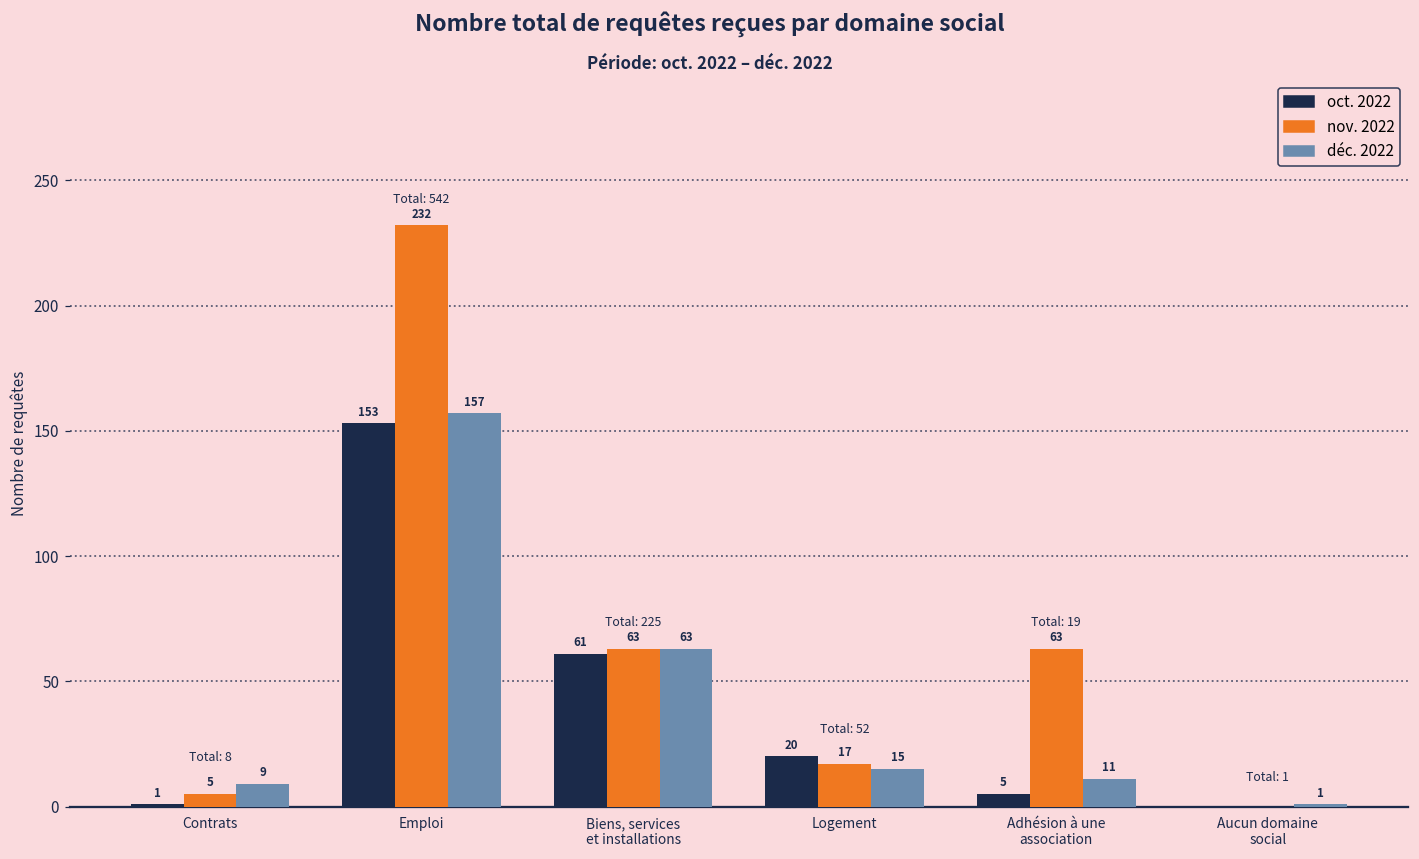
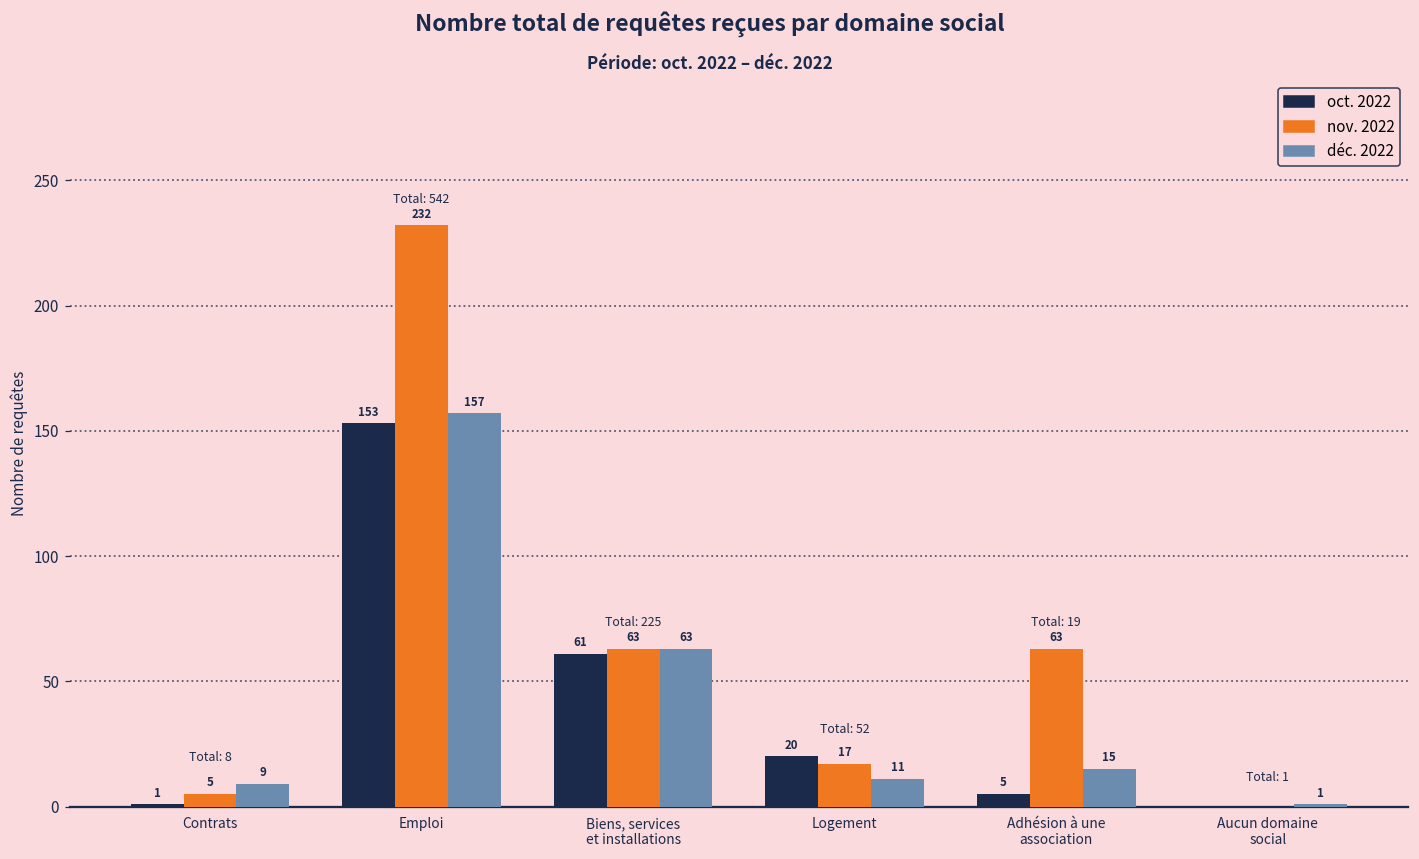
déc. 2022, Logement: 15 -> 11
déc. 2022, Adhésion à une association: 11 -> 15
